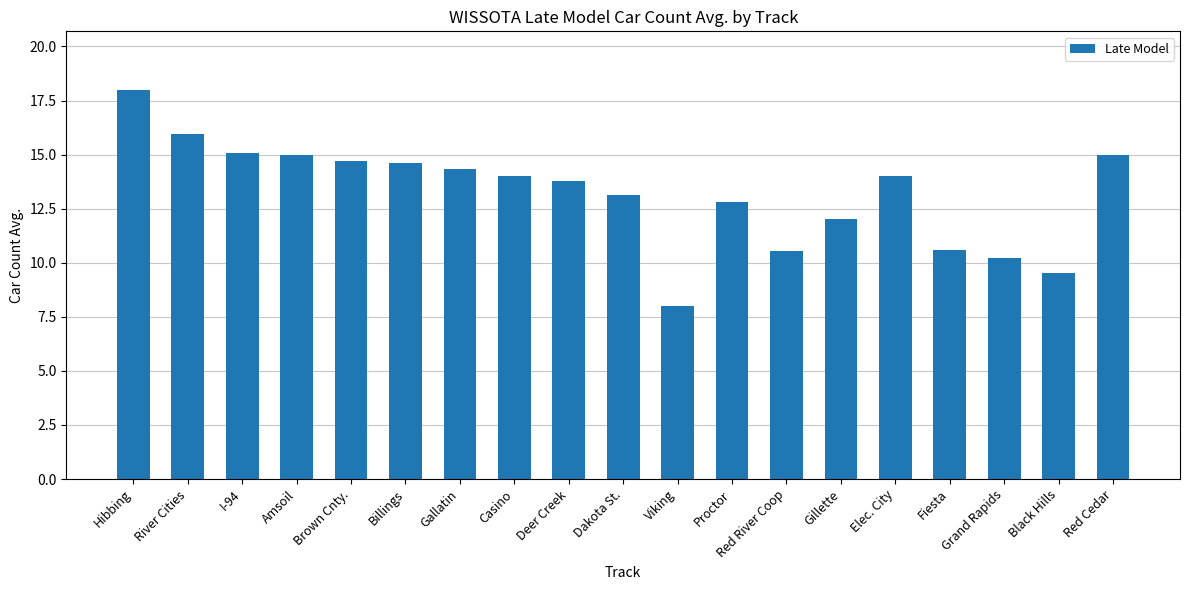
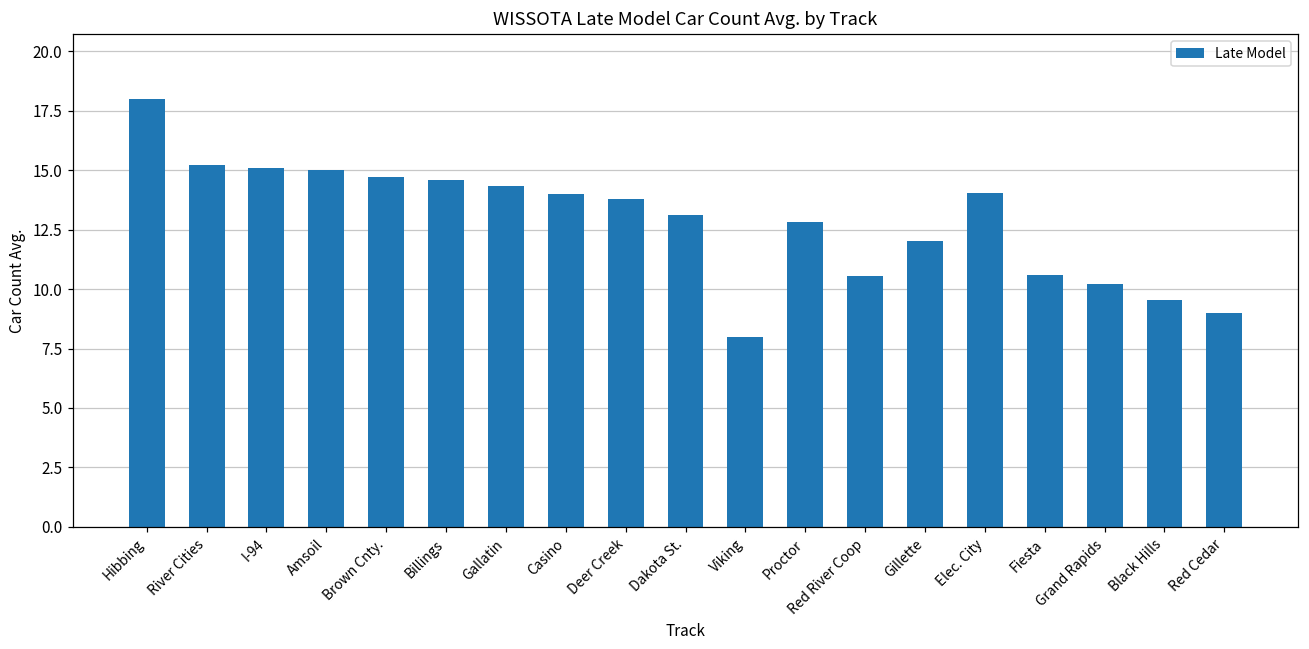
River Cities: 16.0 -> 15.2
Red Cedar: 15 -> 9
